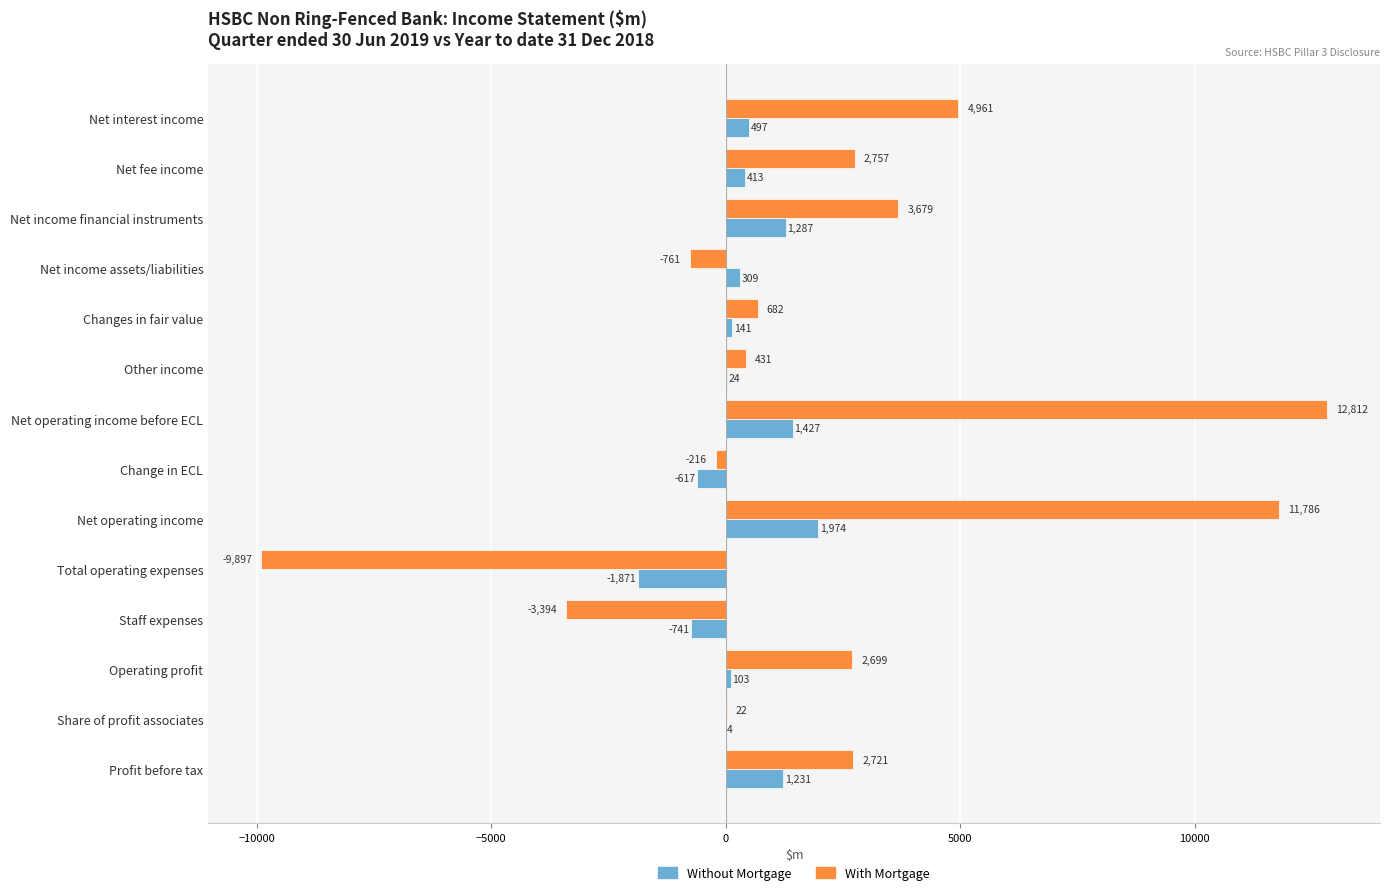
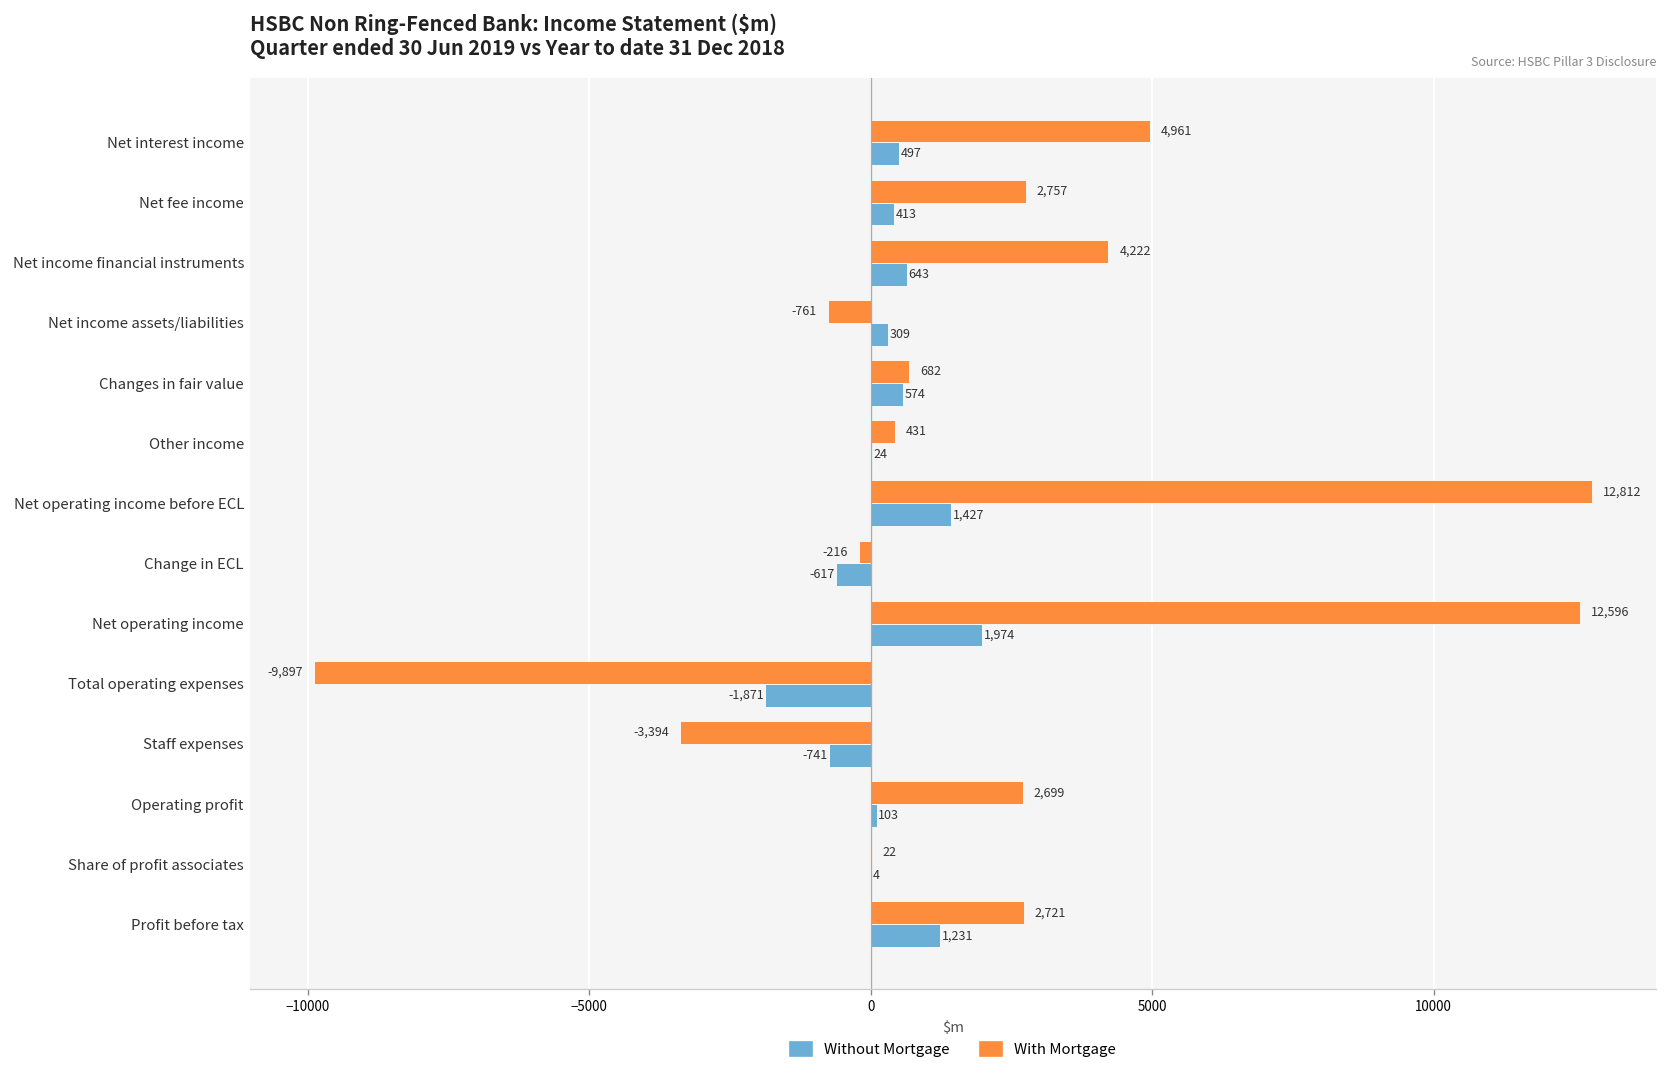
With Mortgage, Net income financial instruments: 3,679 -> 4,222
Without Mortgage, Net income financial instruments: 1,287 -> 643
Without Mortgage, Changes in fair value: 141 -> 574
With Mortgage, Net operating income: 11,786 -> 12,596
